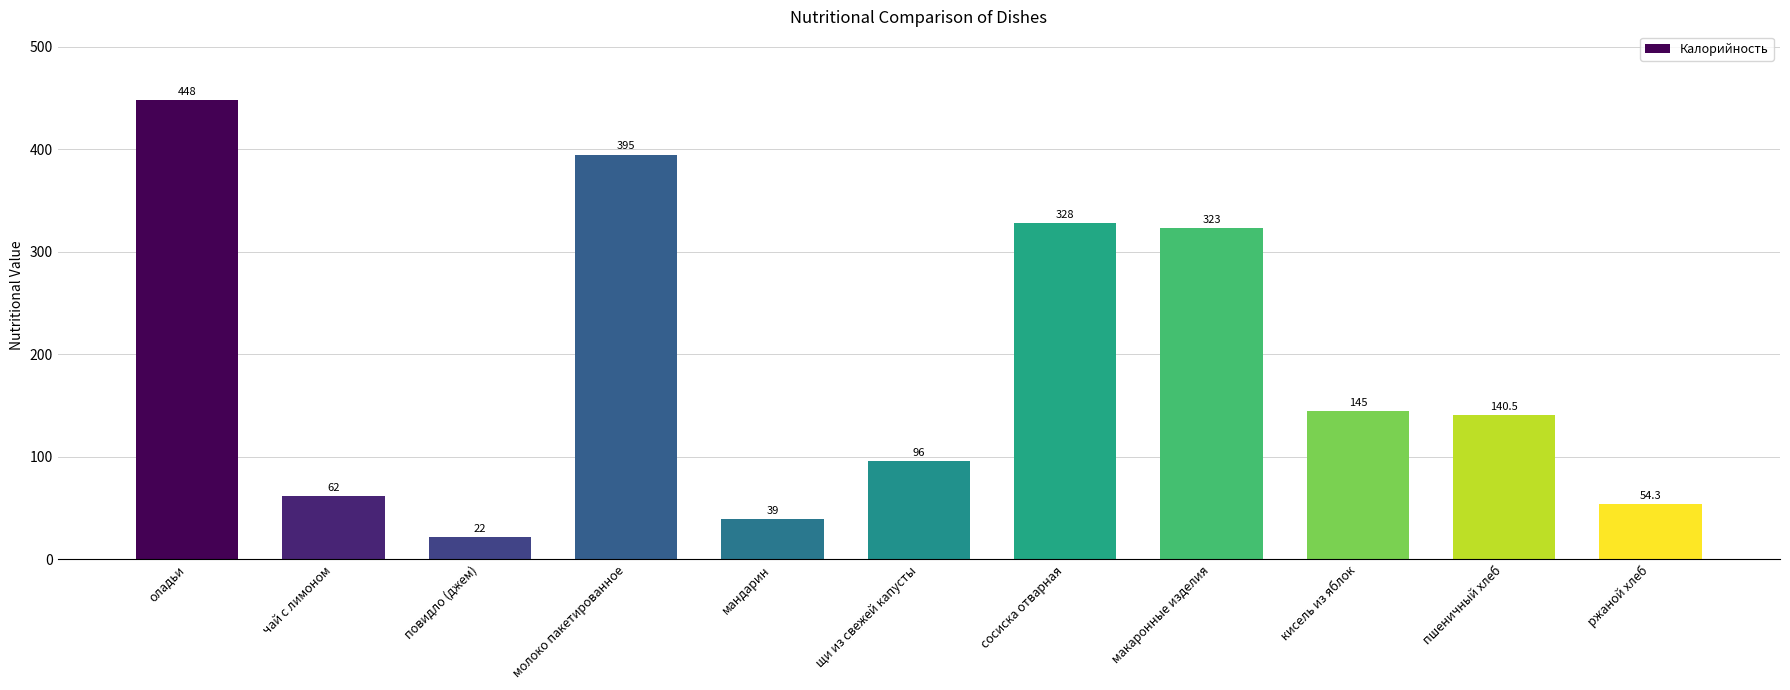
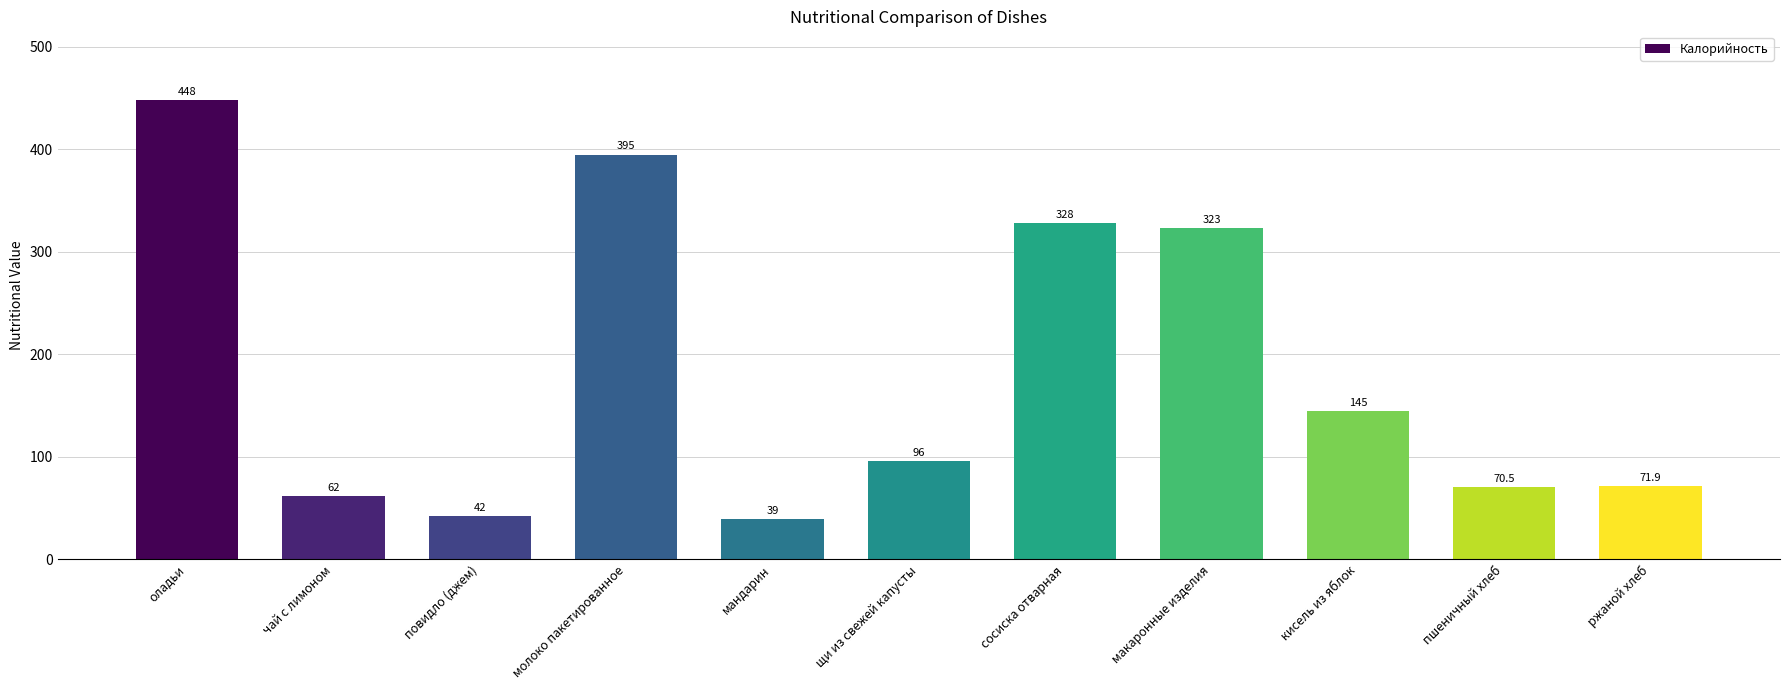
повидло (джем): 22 -> 42
пшеничный хлеб: 140.5 -> 70.5
ржаной хлеб: 54.3 -> 71.9
